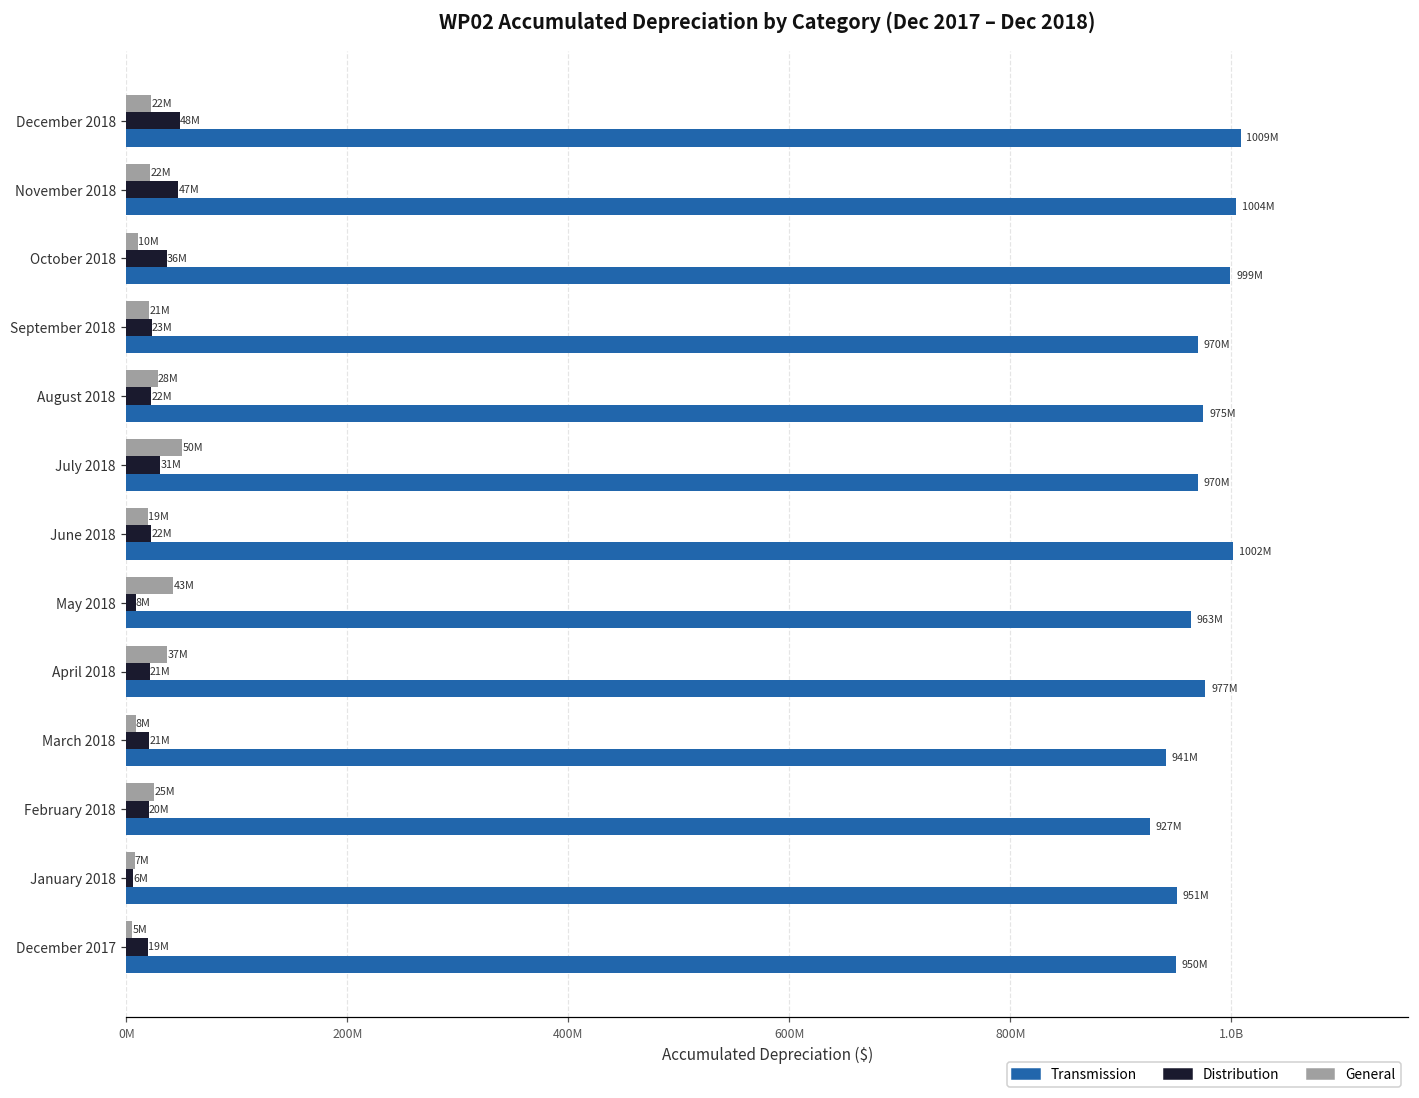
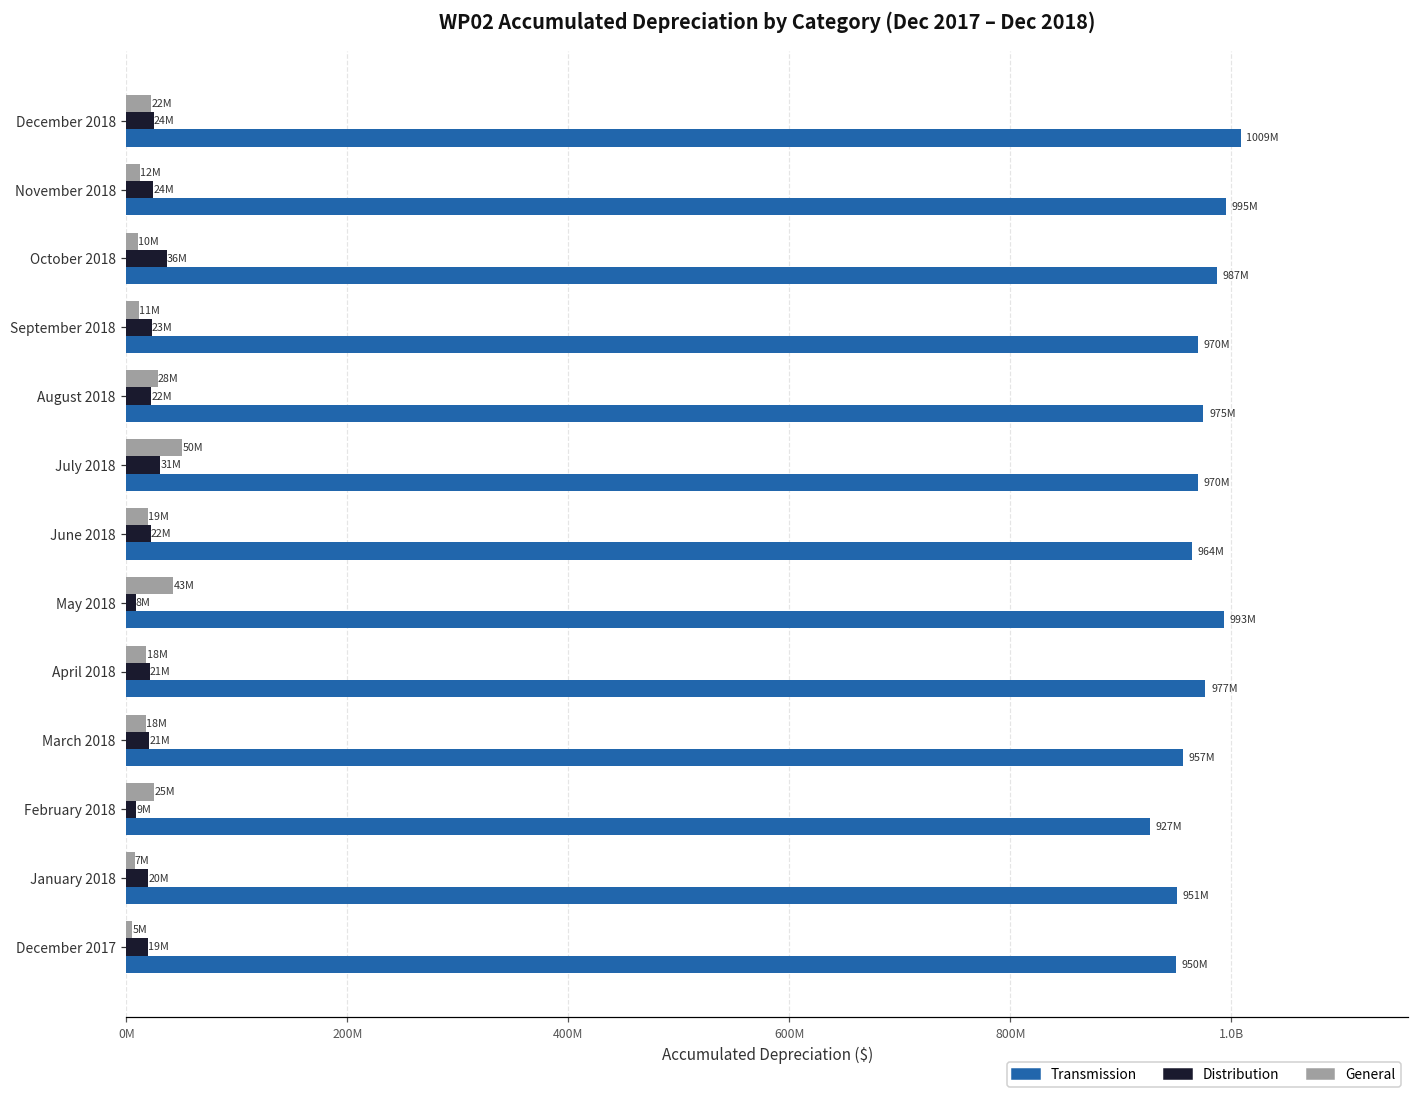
Distribution, December 2018: 48M -> 24M
General, November 2018: 22M -> 12M
Distribution, November 2018: 47M -> 24M
Transmission, November 2018: 1004M -> 995M
Transmission, October 2018: 999M -> 987M
General, September 2018: 21M -> 11M
Transmission, June 2018: 1002M -> 964M
Transmission, May 2018: 963M -> 993M
General, April 2018: 37M -> 18M
General, March 2018: 8M -> 18M
Transmission, March 2018: 941M -> 957M
Distribution, February 2018: 20M -> 9M
Distribution, January 2018: 6M -> 20M
